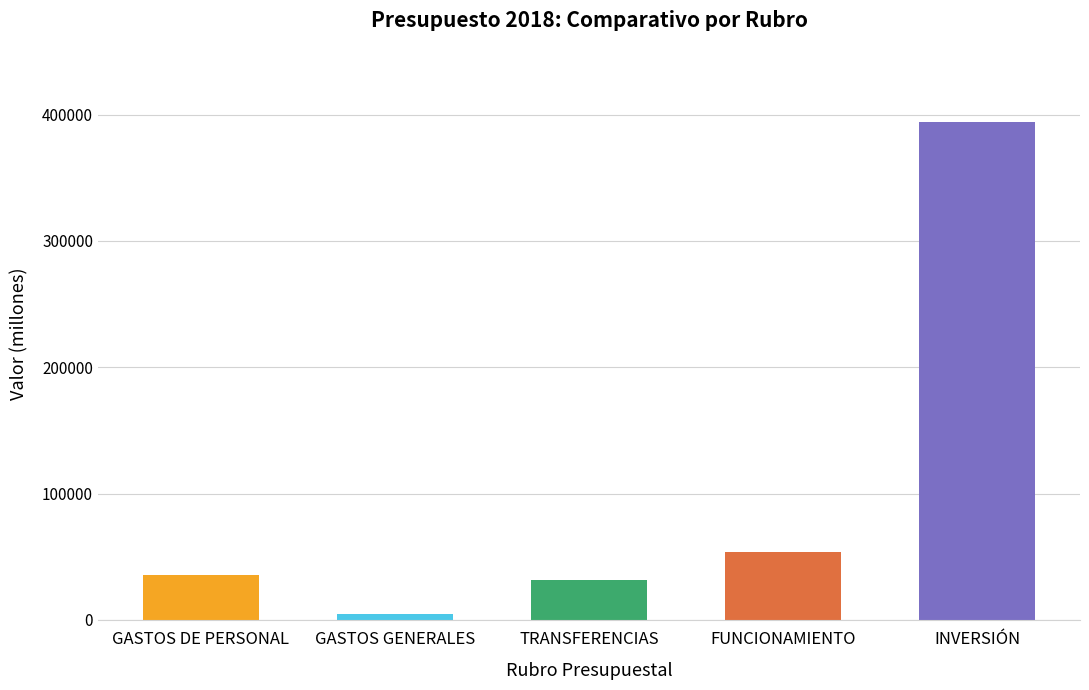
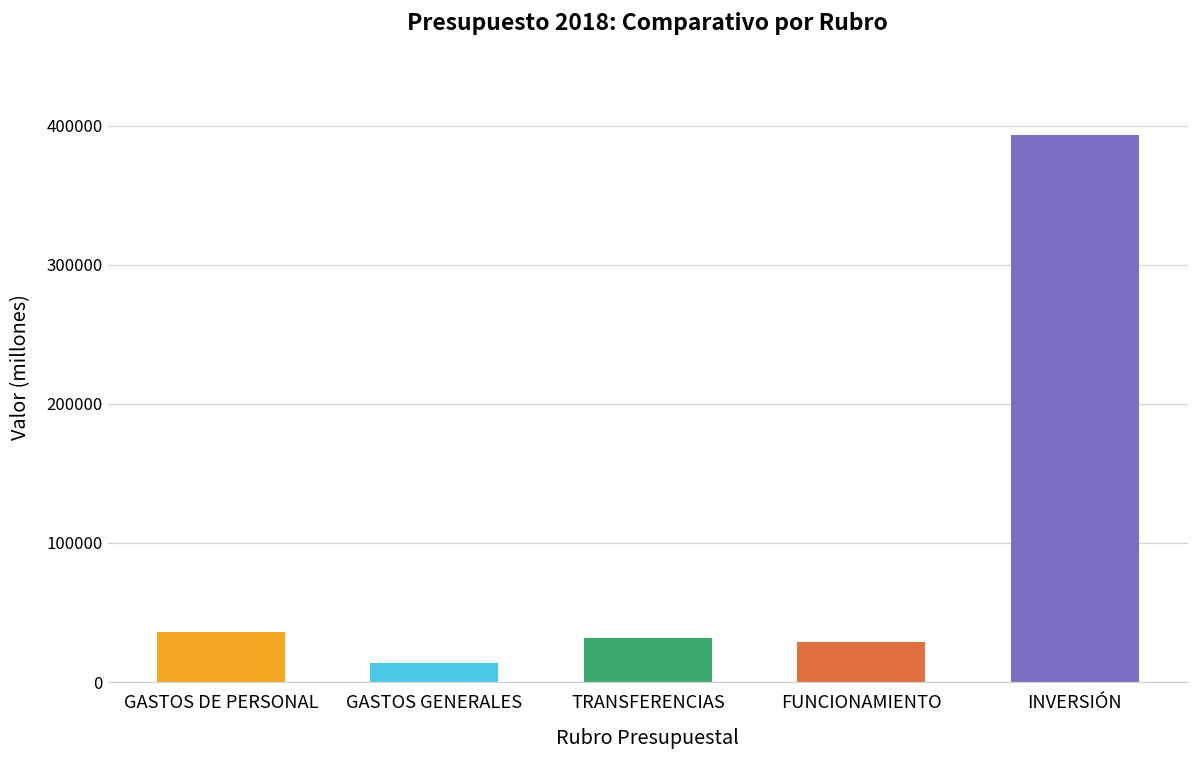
GASTOS GENERALES: 4000 -> 13000
FUNCIONAMIENTO: 54000 -> 29000
